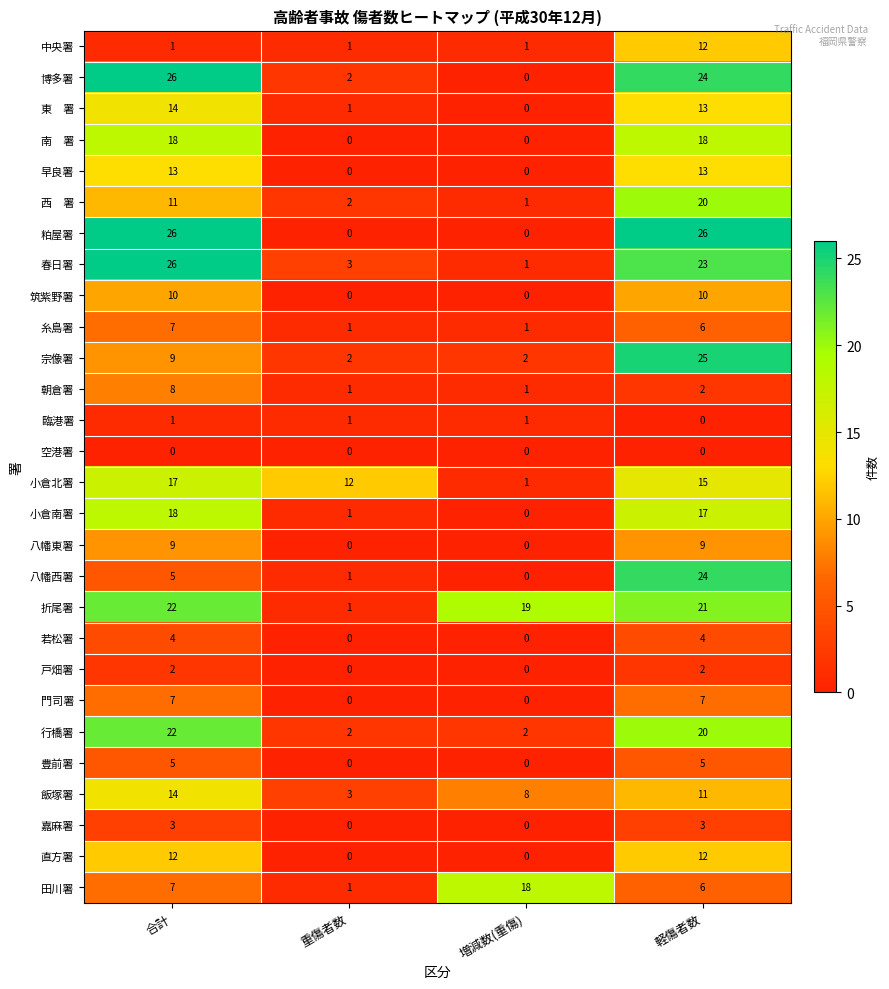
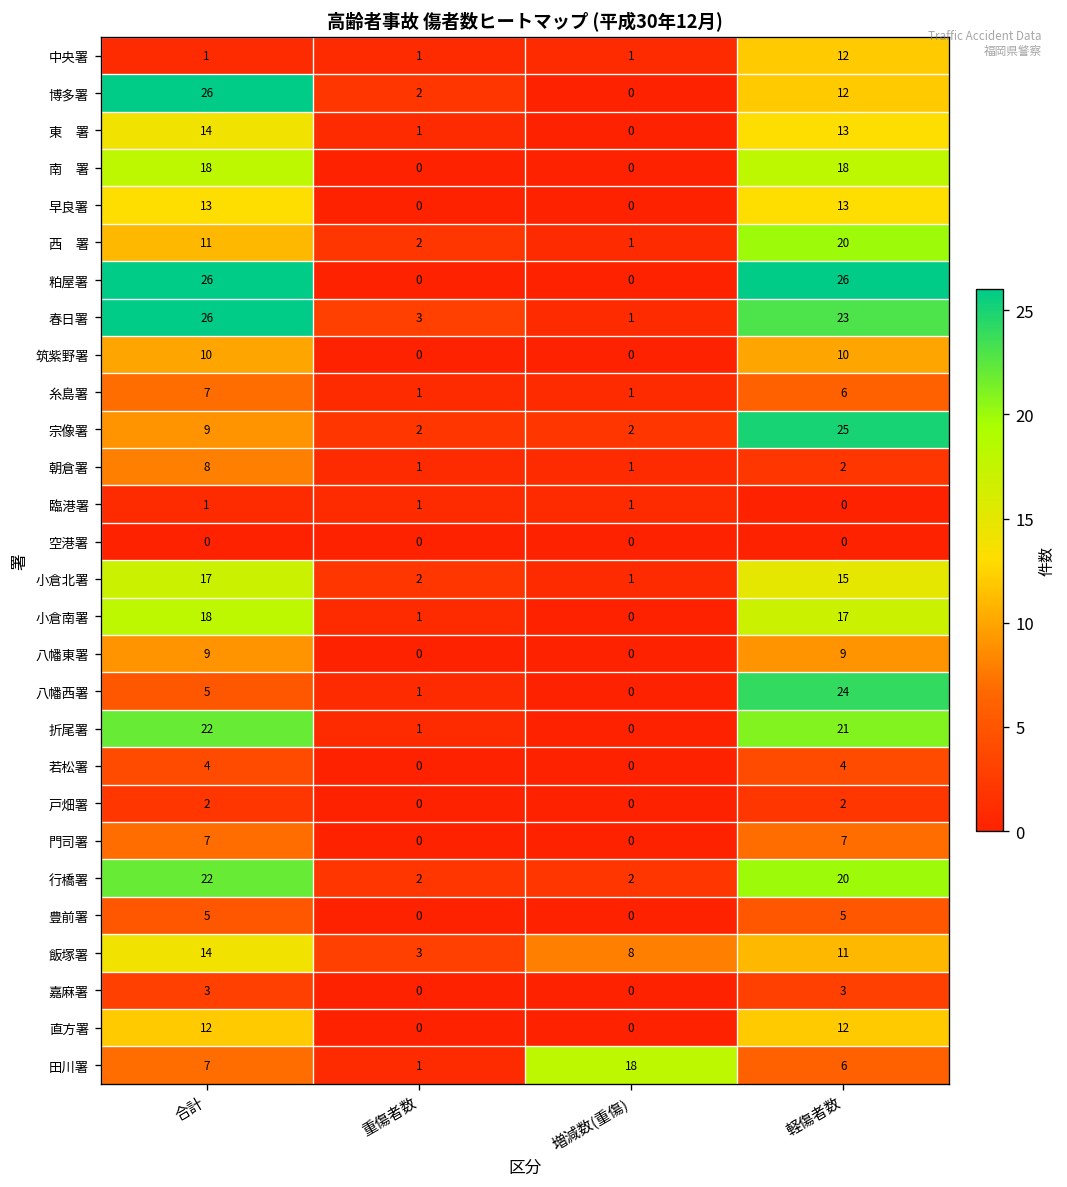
博多署, 軽傷者数: 24 -> 12
小倉北署, 重傷者数: 12 -> 2
折尾署, 増減数(重傷): 19 -> 0
